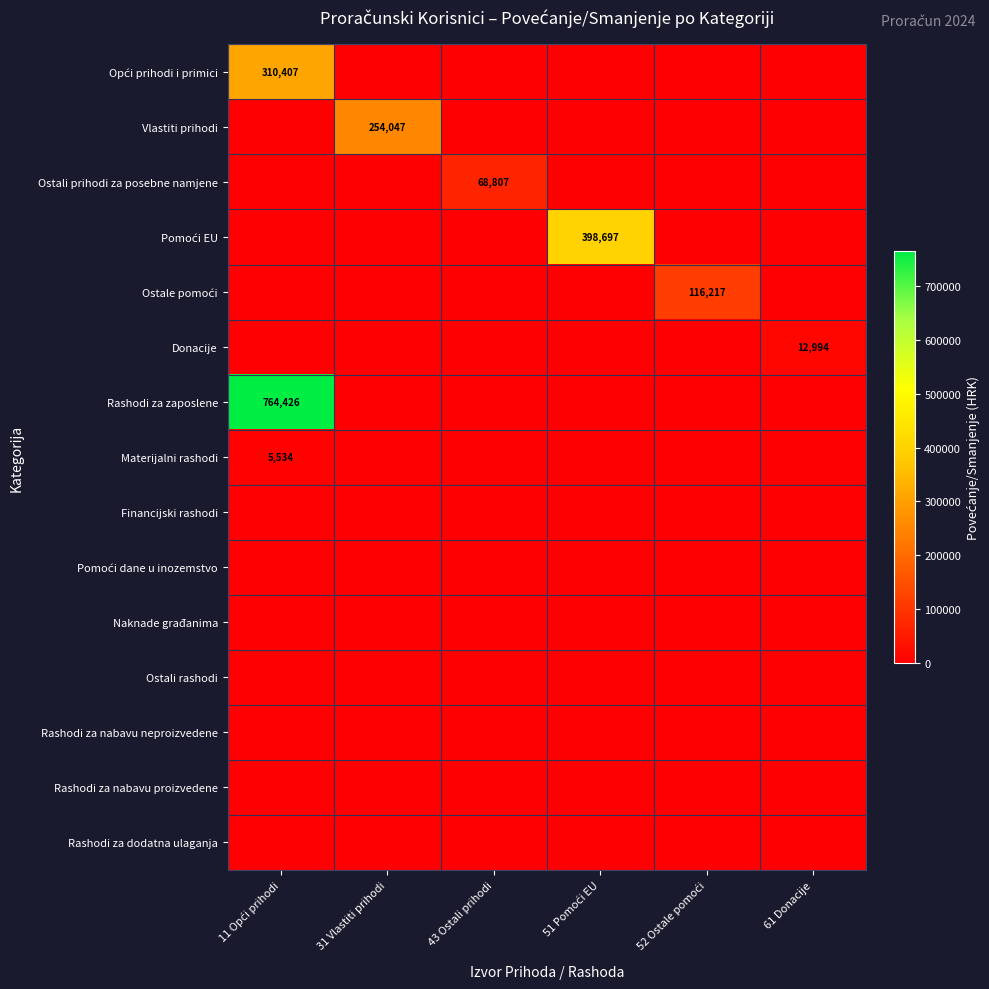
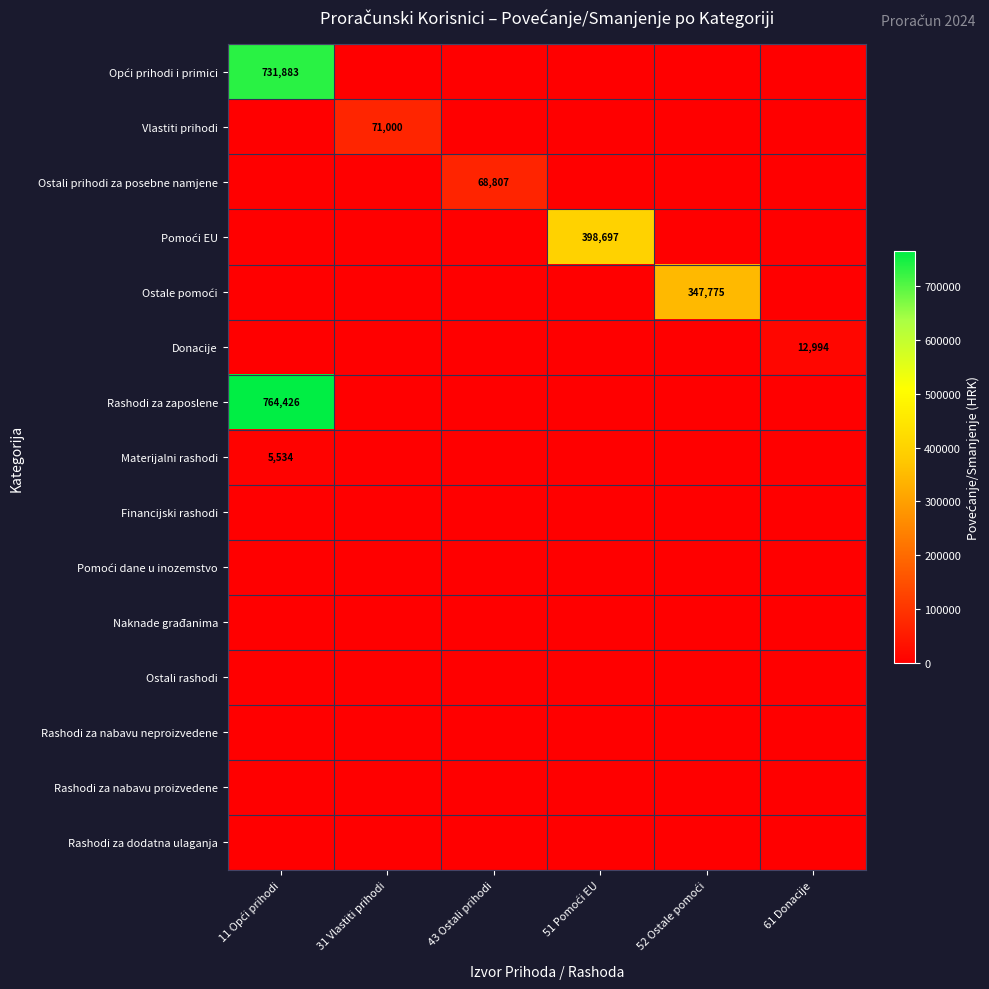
Opći prihodi i primici, 11 Opći prihodi: 310,407 -> 731,883
Vlastiti prihodi, 31 Vlastiti prihodi: 254,047 -> 71,000
Ostale pomoći, 52 Ostale pomoći: 116,217 -> 347,775
